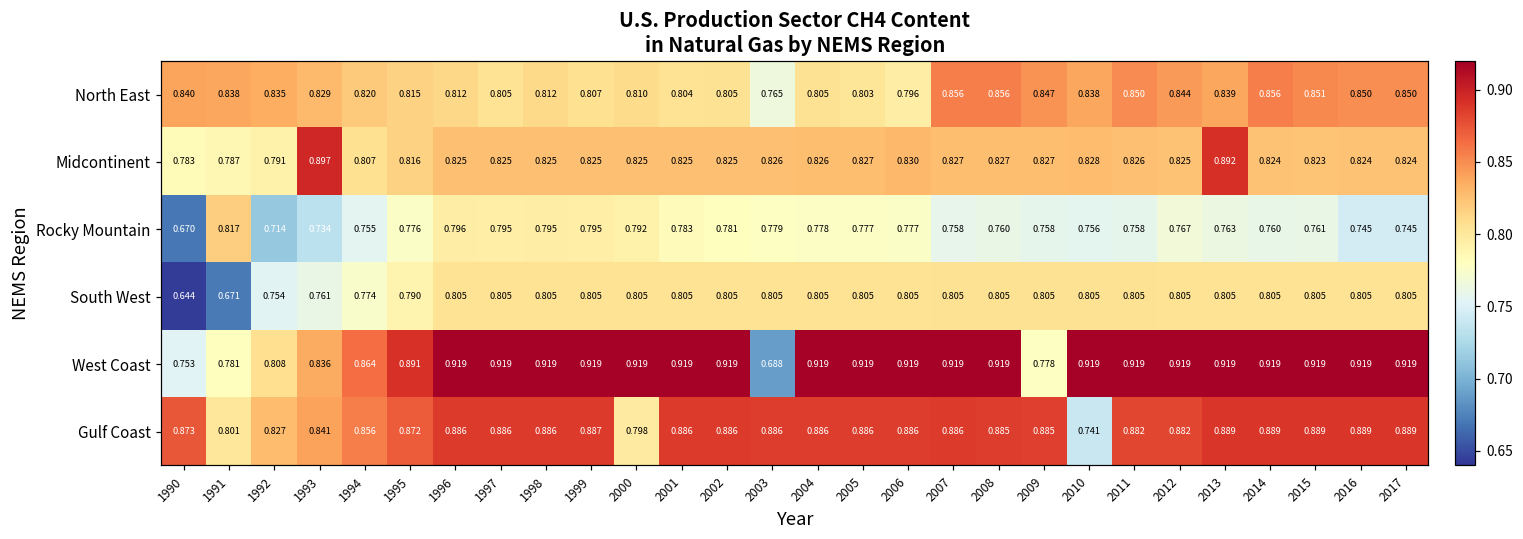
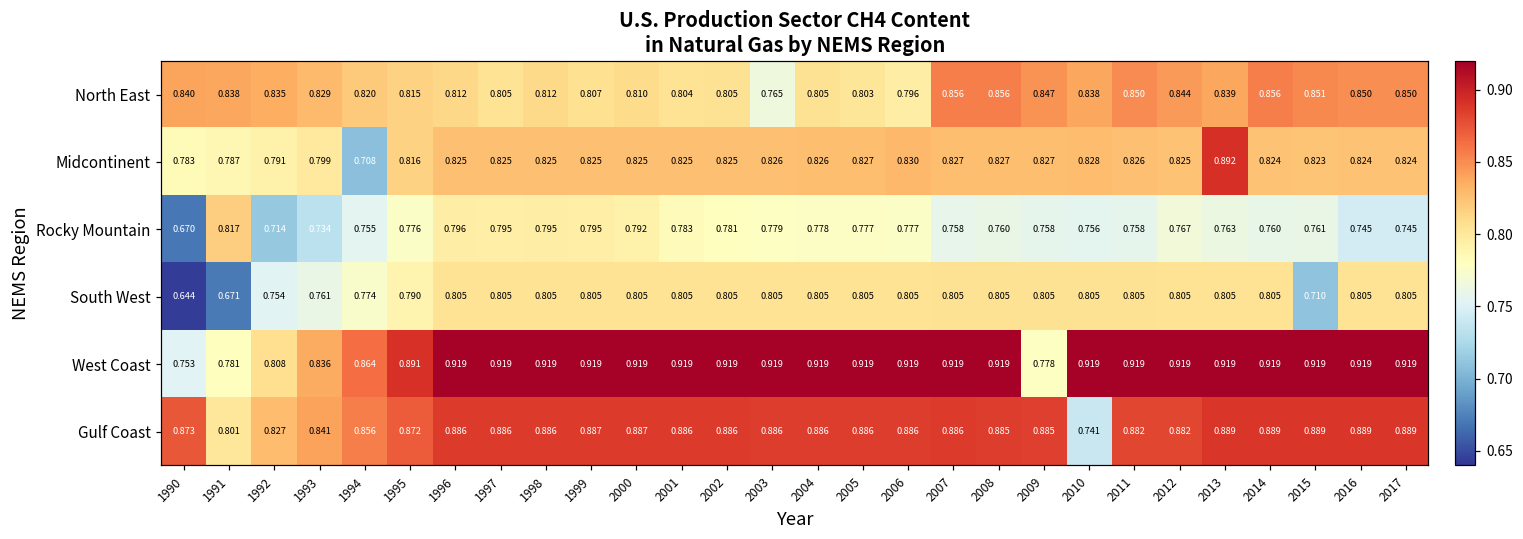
Midcontinent, 1993: 0.897 -> 0.799
Midcontinent, 1994: 0.807 -> 0.708
South West, 2015: 0.805 -> 0.710
West Coast, 2003: 0.688 -> 0.919
Gulf Coast, 2000: 0.798 -> 0.887
